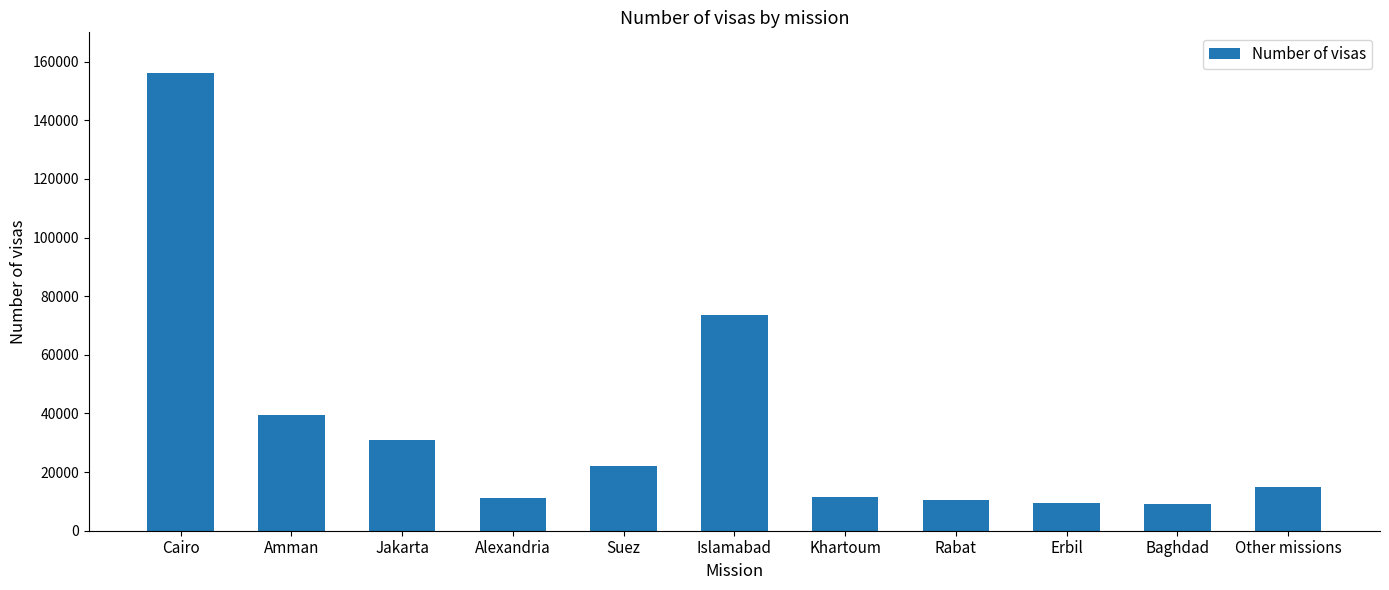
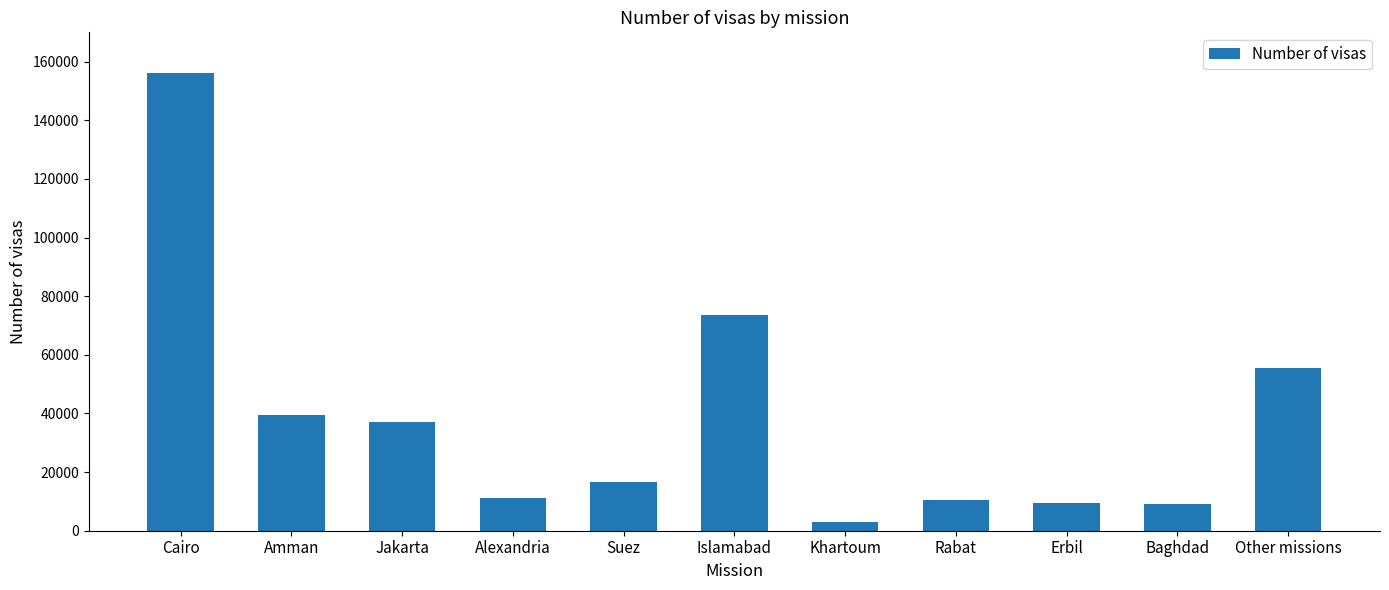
Jakarta: 31000 -> 37000
Suez: 22000 -> 17000
Khartoum: 11000 -> 3000
Other missions: 15000 -> 55000
